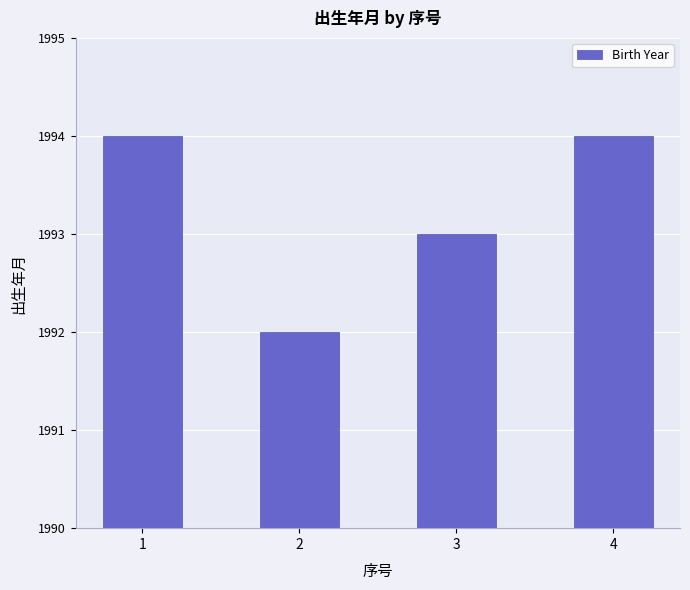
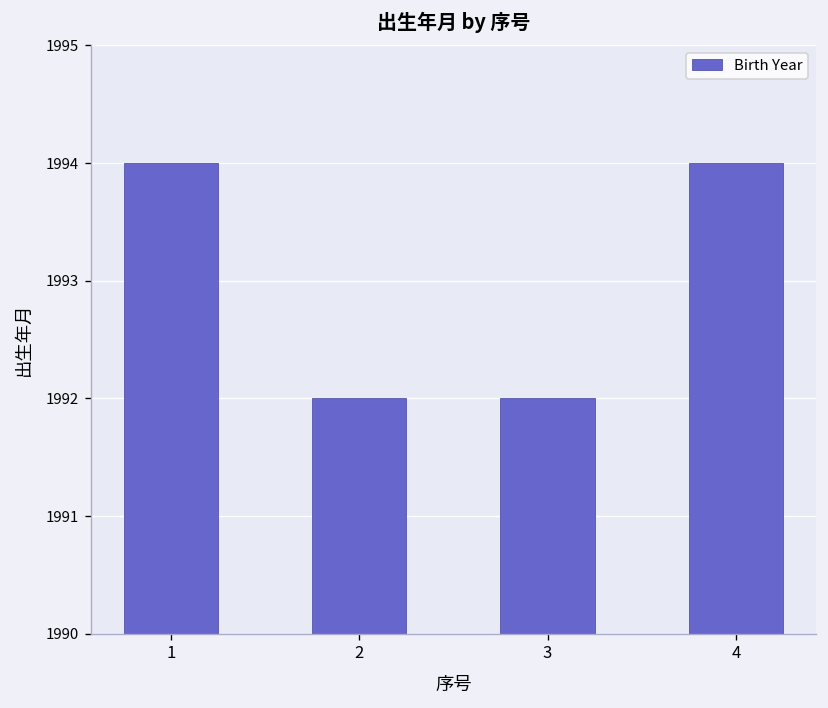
3: 1993 -> 1992
